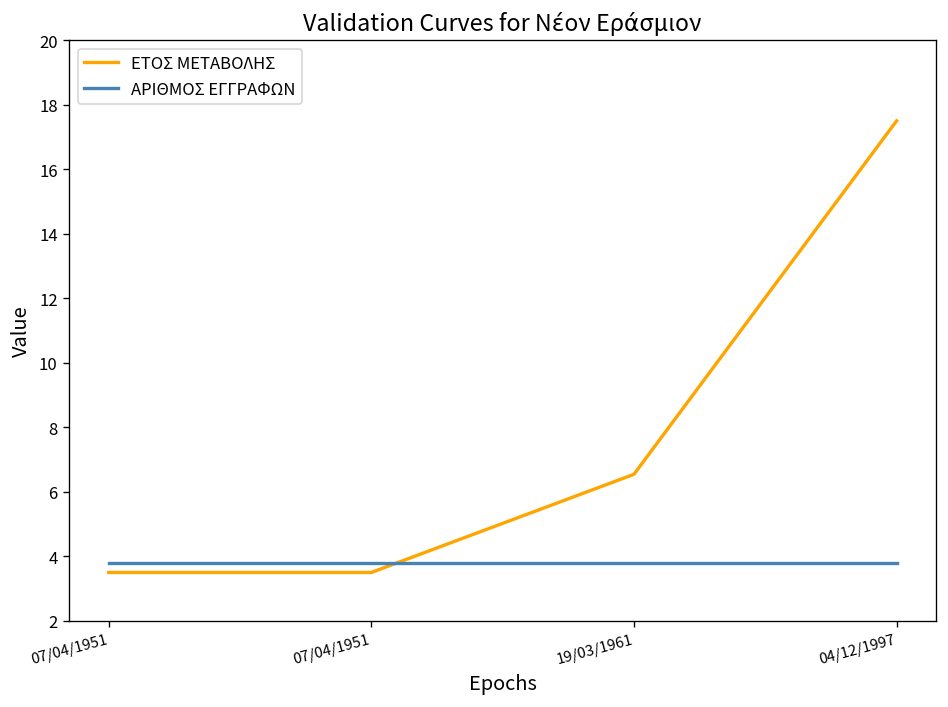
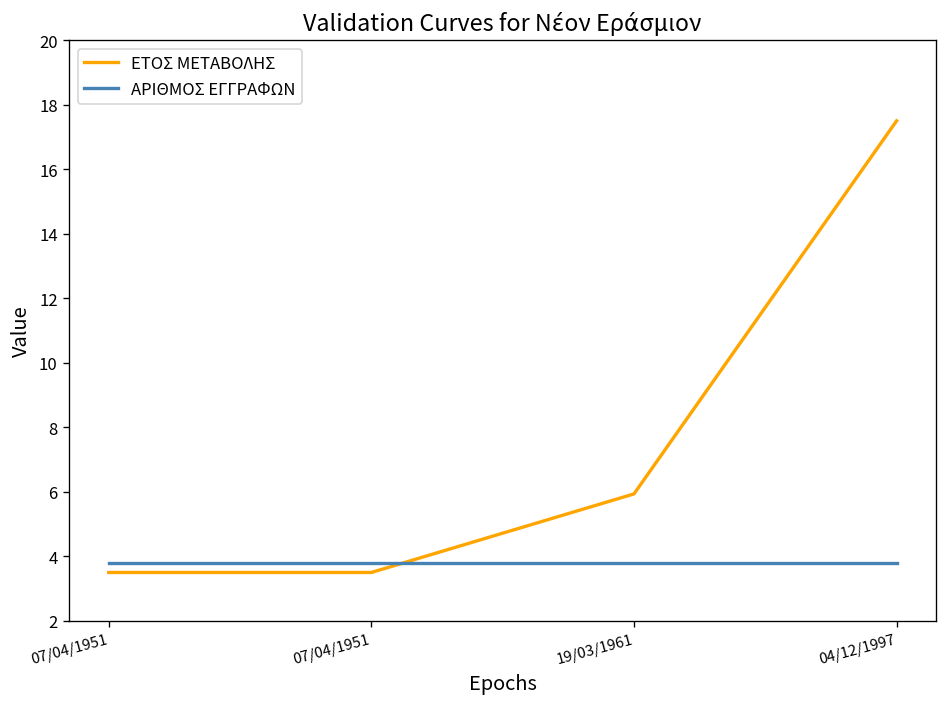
ΕΤΟΣ ΜΕΤΑΒΟΛΗΣ, 19/03/1961: 6.5 -> 5.9
